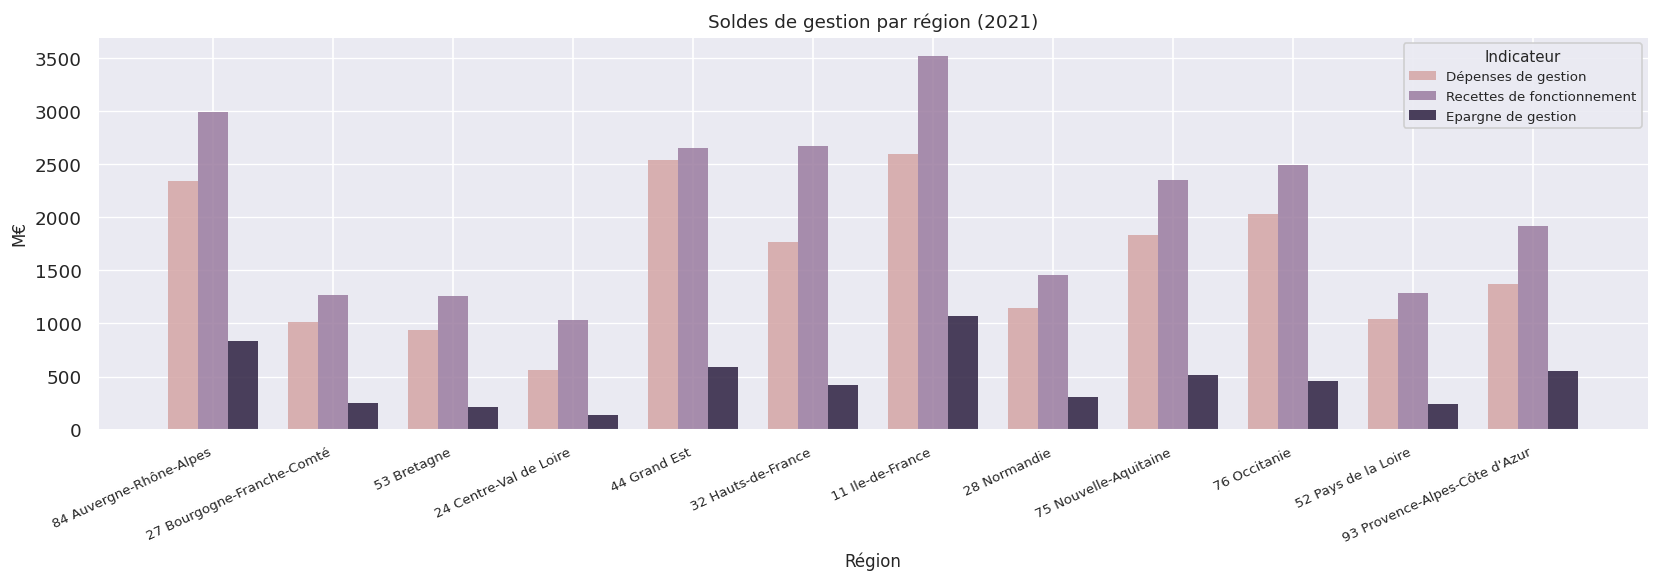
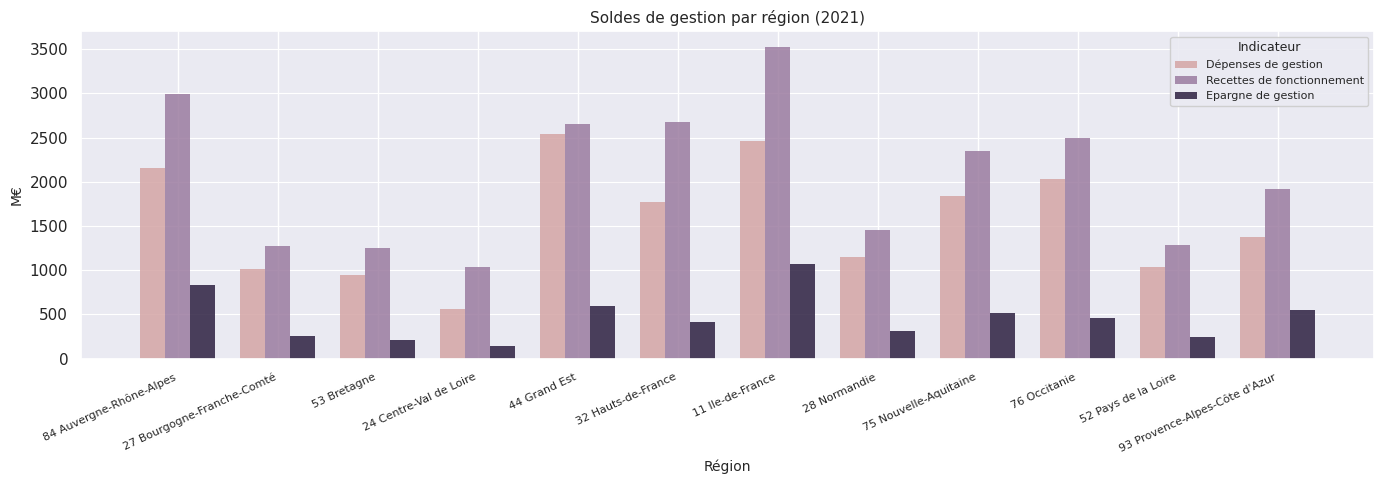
Dépenses de gestion, 84 Auvergne-Rhône-Alpes: 2300 -> 2200
Dépenses de gestion, 11 Ile-de-France: 2600 -> 2500
